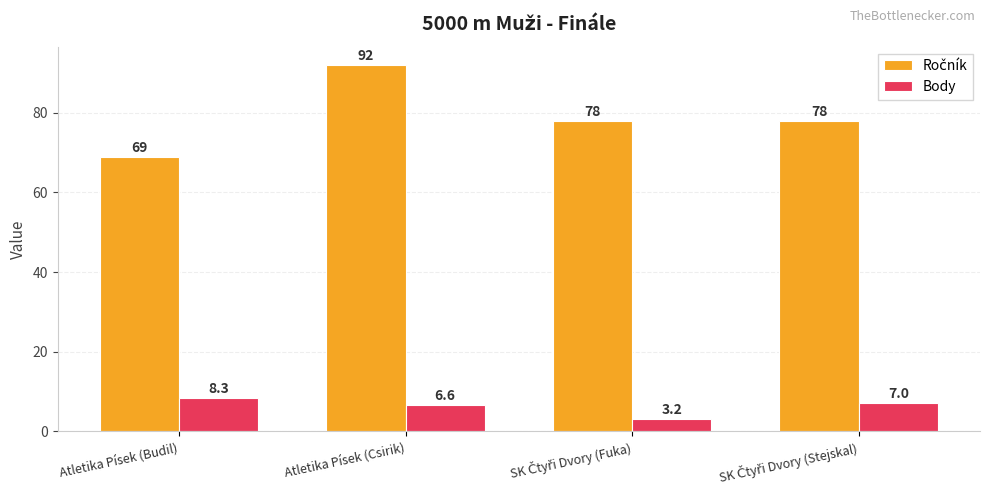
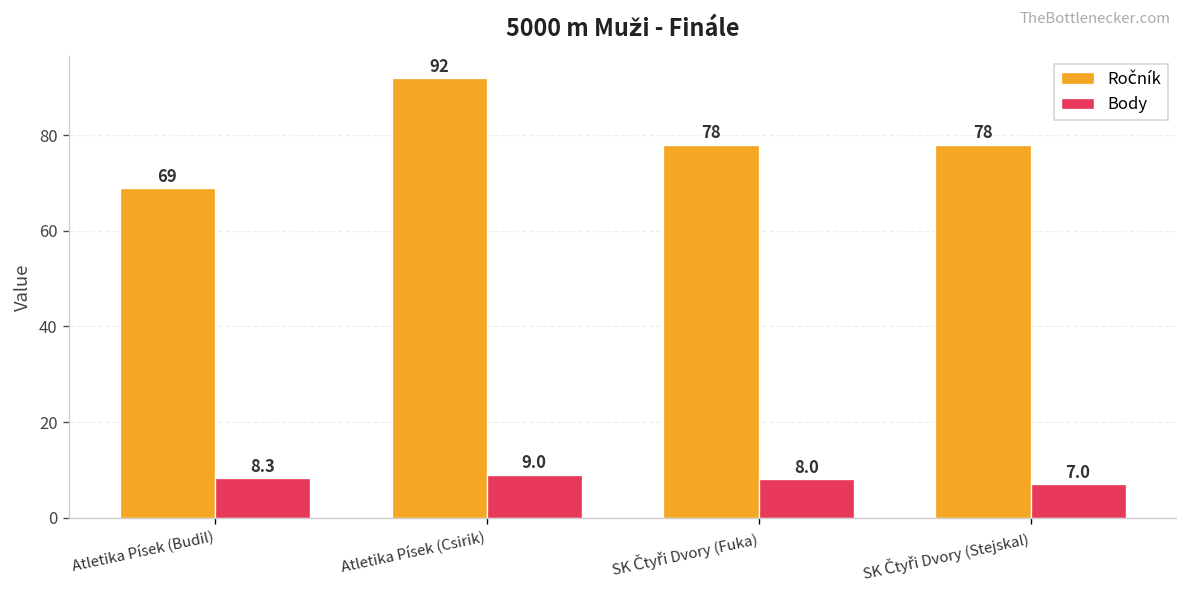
Body, Atletika Písek (Csirik): 6.6 -> 9.0
Body, SK Čtyři Dvory (Fuka): 3.2 -> 8.0
